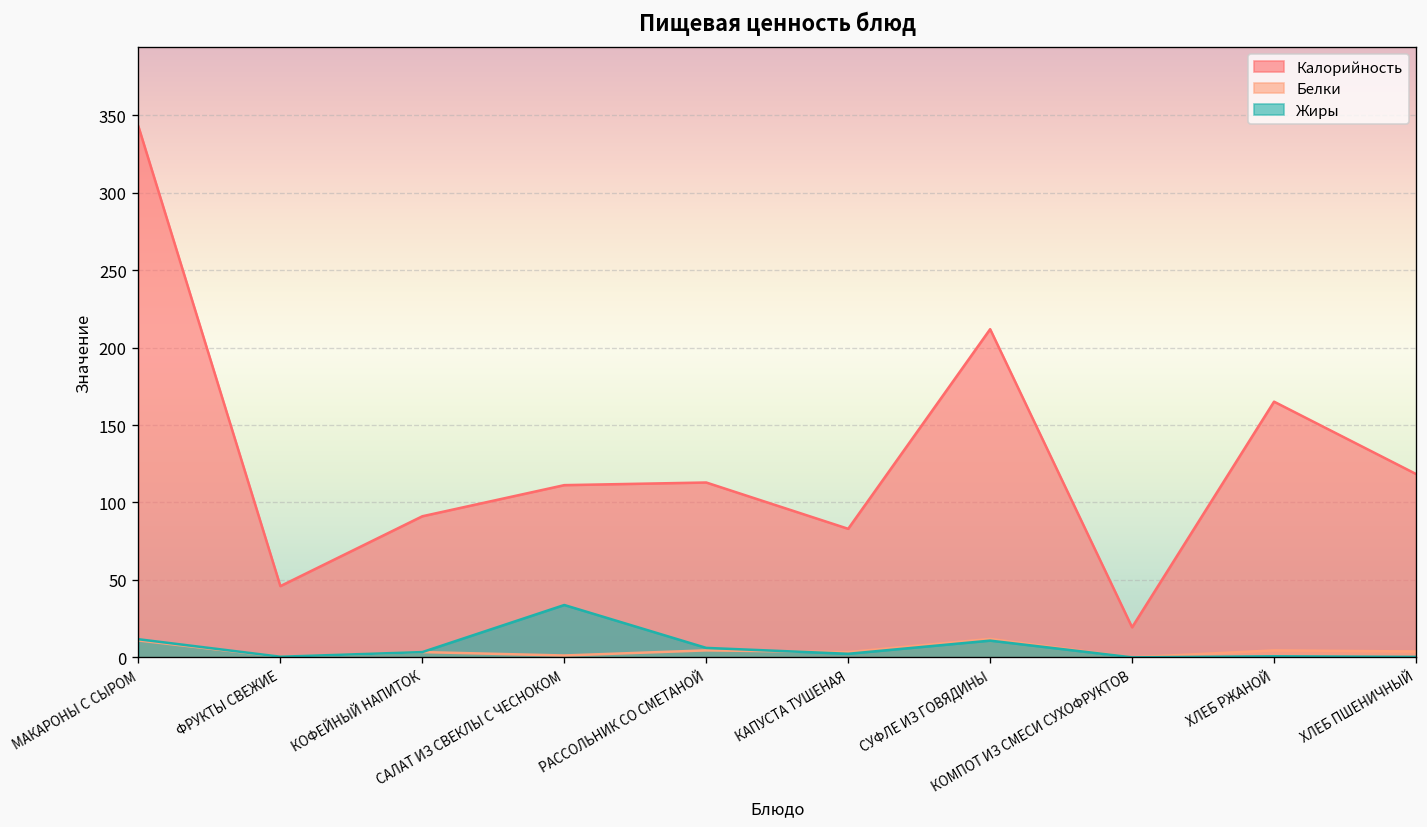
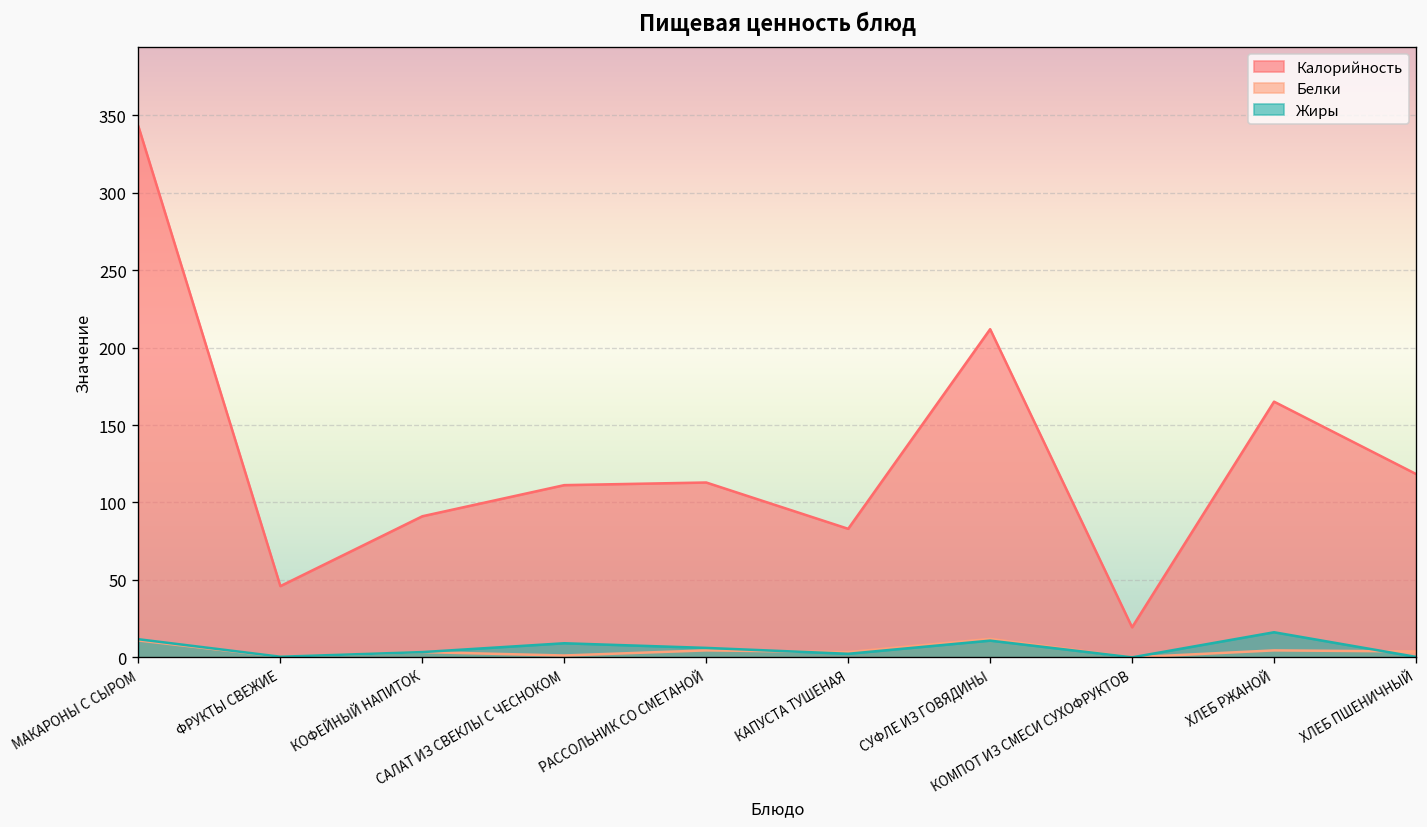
Жиры, САЛАТ ИЗ СВЕКЛЫ С ЧЕСНОКОМ: 34 -> 9
Жиры, ХЛЕБ РЖАНОЙ: 1 -> 16
